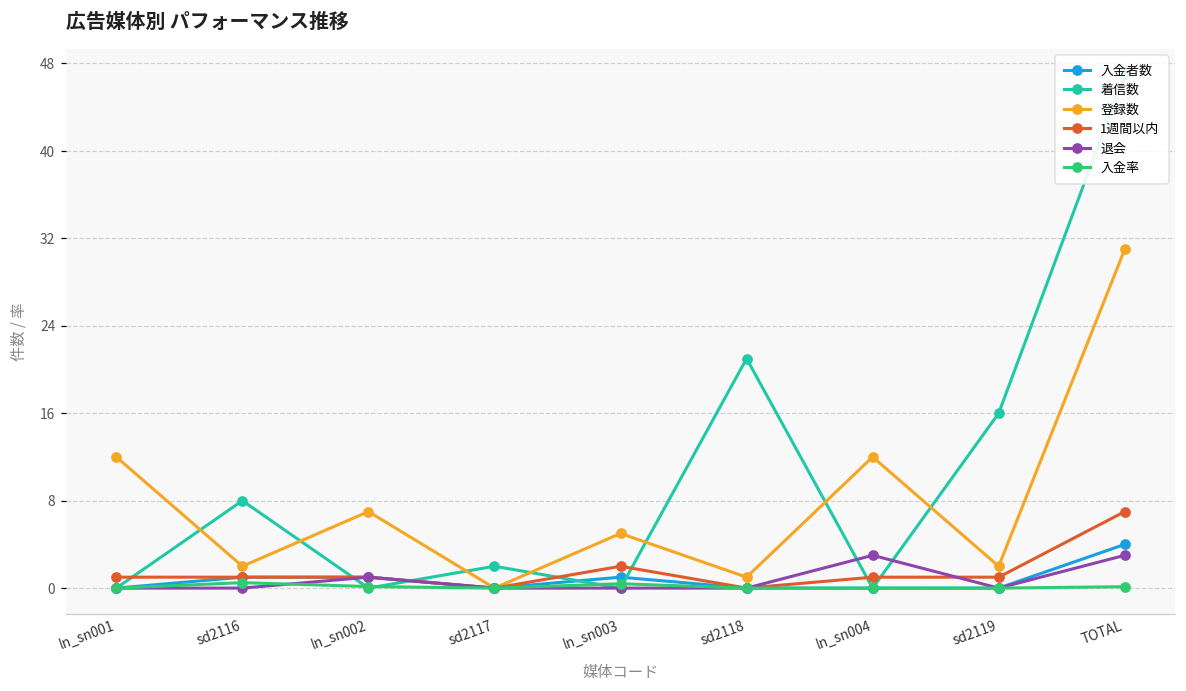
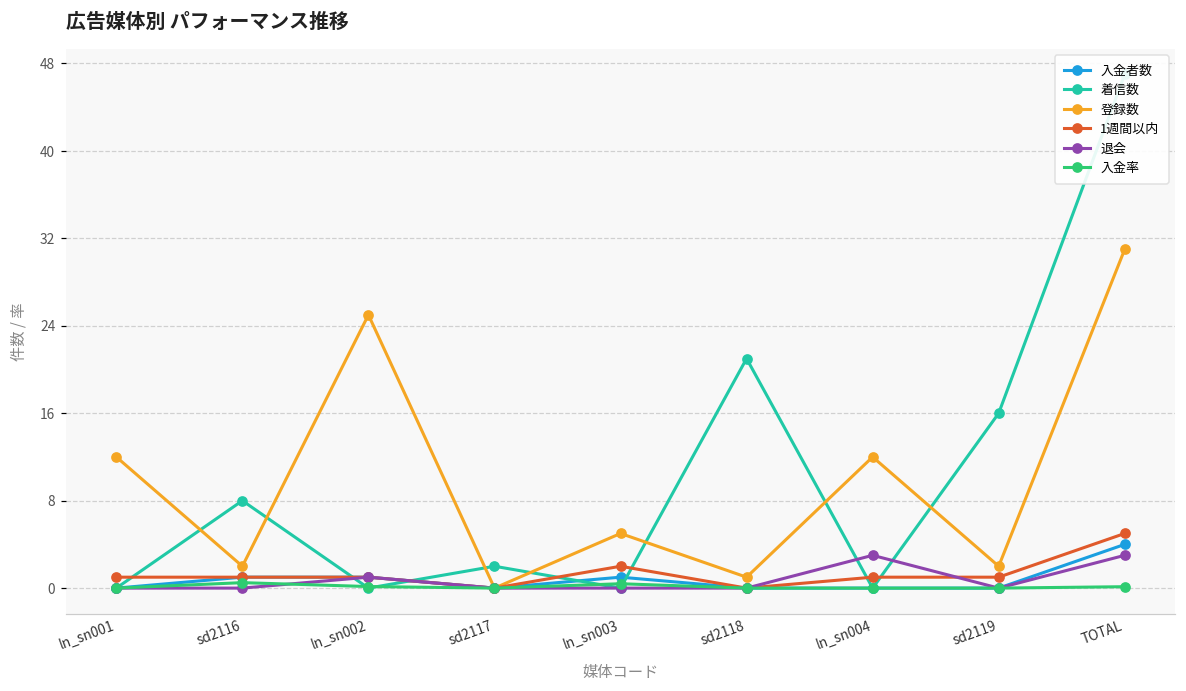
登録数, ln_sn002: 7 -> 25
1週間以内, TOTAL: 7 -> 5
